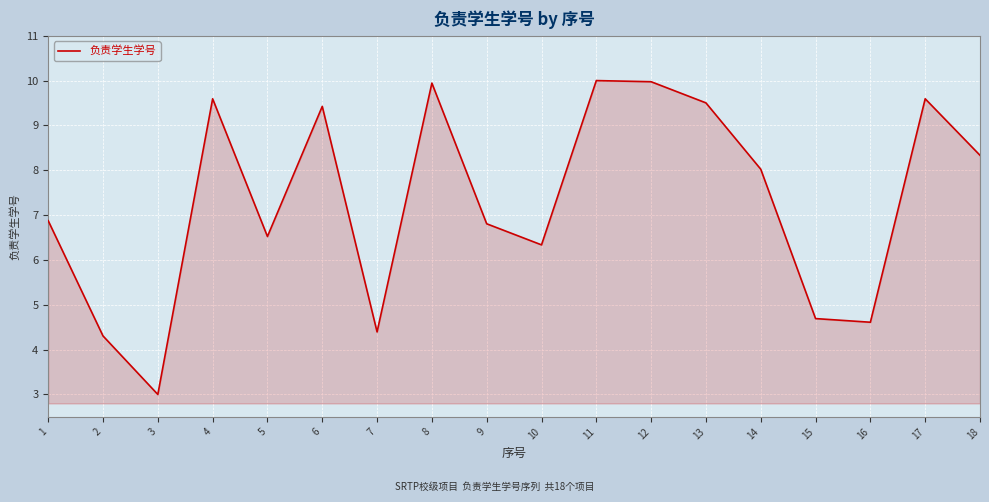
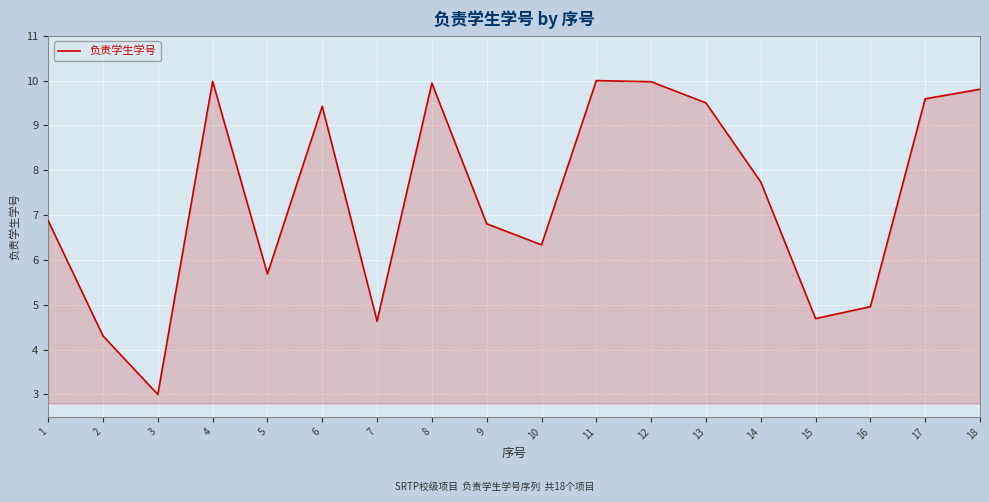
4: 9.6 -> 10.0
5: 6.5 -> 5.7
7: 4.4 -> 4.6
14: 8.0 -> 7.7
16: 4.6 -> 5.0
18: 8.3 -> 9.8
